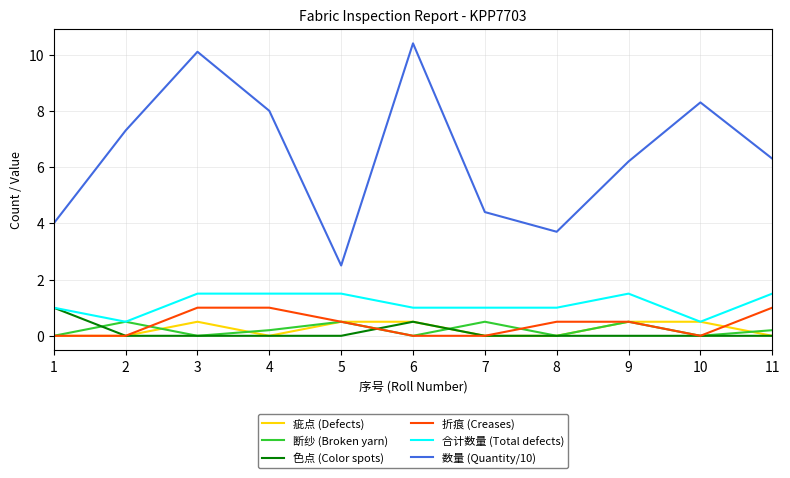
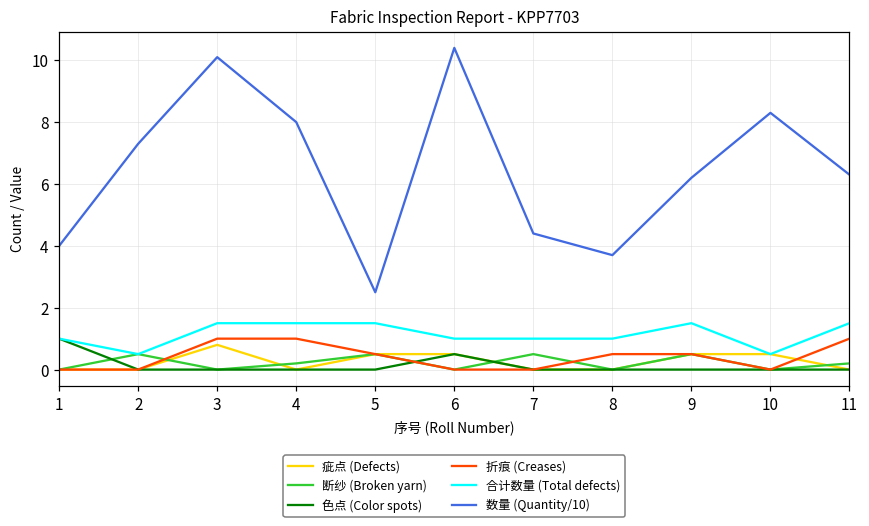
疵点 (Defects), 3: 0.5 -> 0.8
